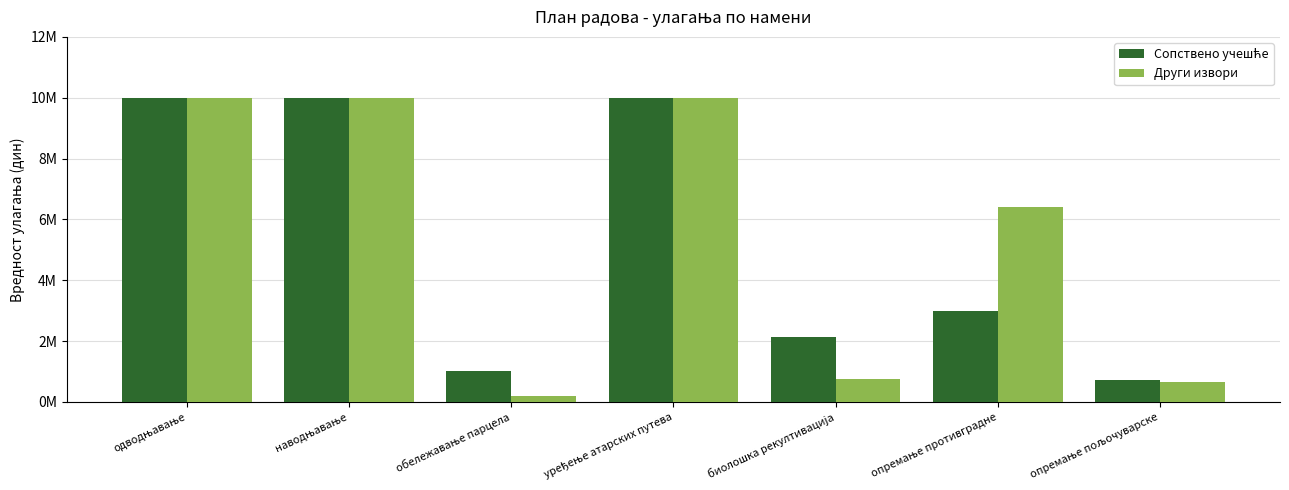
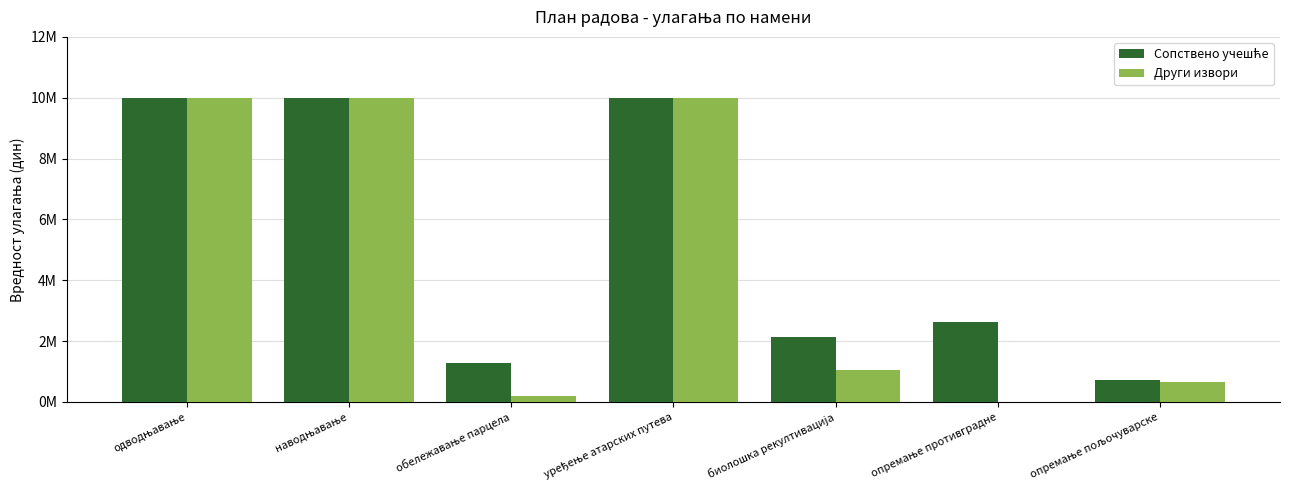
Сопствено учешће, обележавање парцела: 1000000 -> 1300000
Други извори, биолошка рекултивација: 700000 -> 1000000
Сопствено учешће, опремање противградне: 3000000 -> 2600000
Други извори, опремање противградне: 6400000 -> 0
